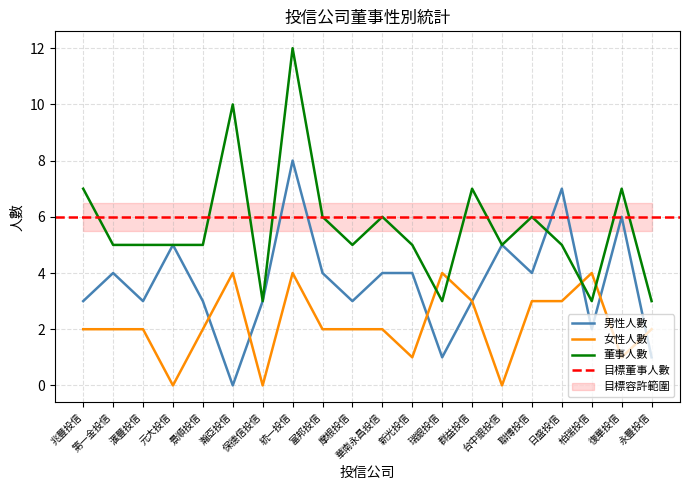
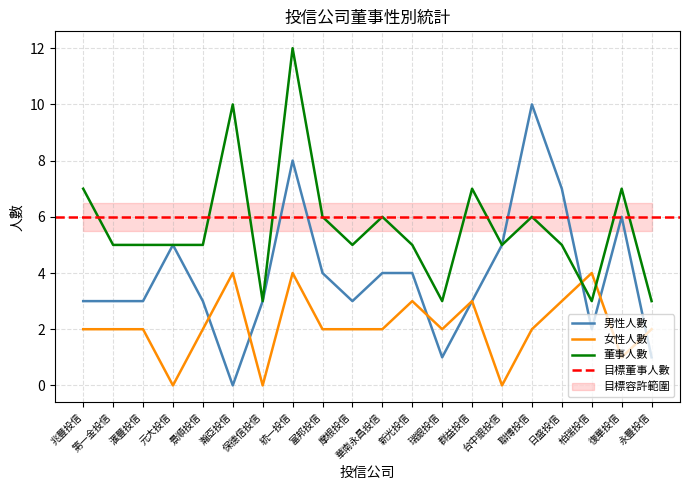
男性人數, 第一金投信: 4 -> 3
女性人數, 新光投信: 1 -> 3
女性人數, 瑞銀投信: 4 -> 2
男性人數, 聯博投信: 4 -> 10
女性人數, 聯博投信: 3 -> 2
